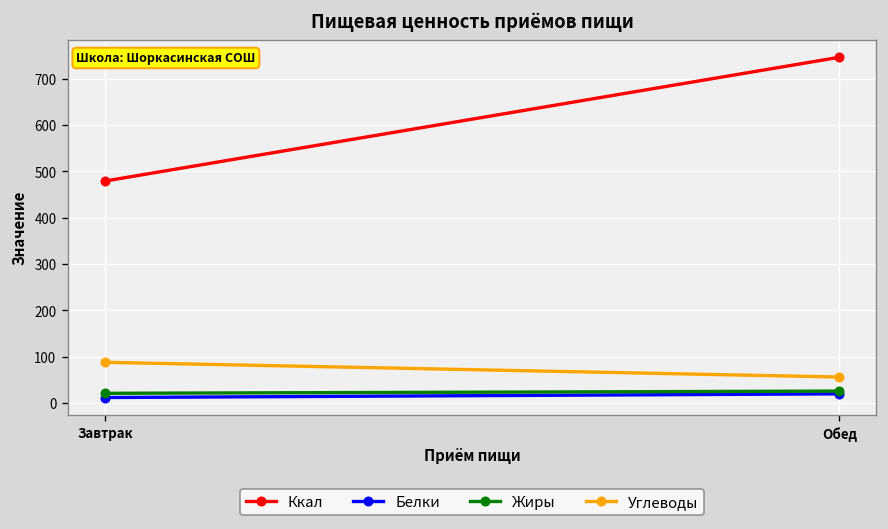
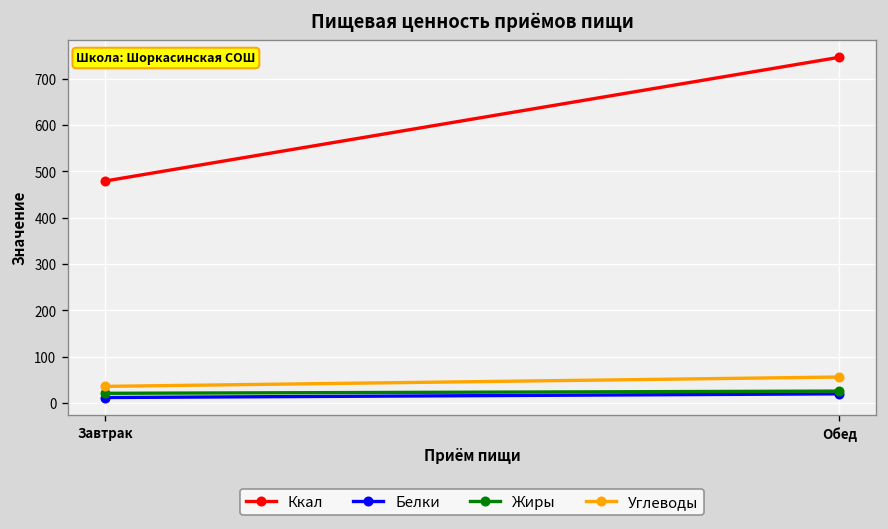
Углеводы, Завтрак: 90 -> 40
